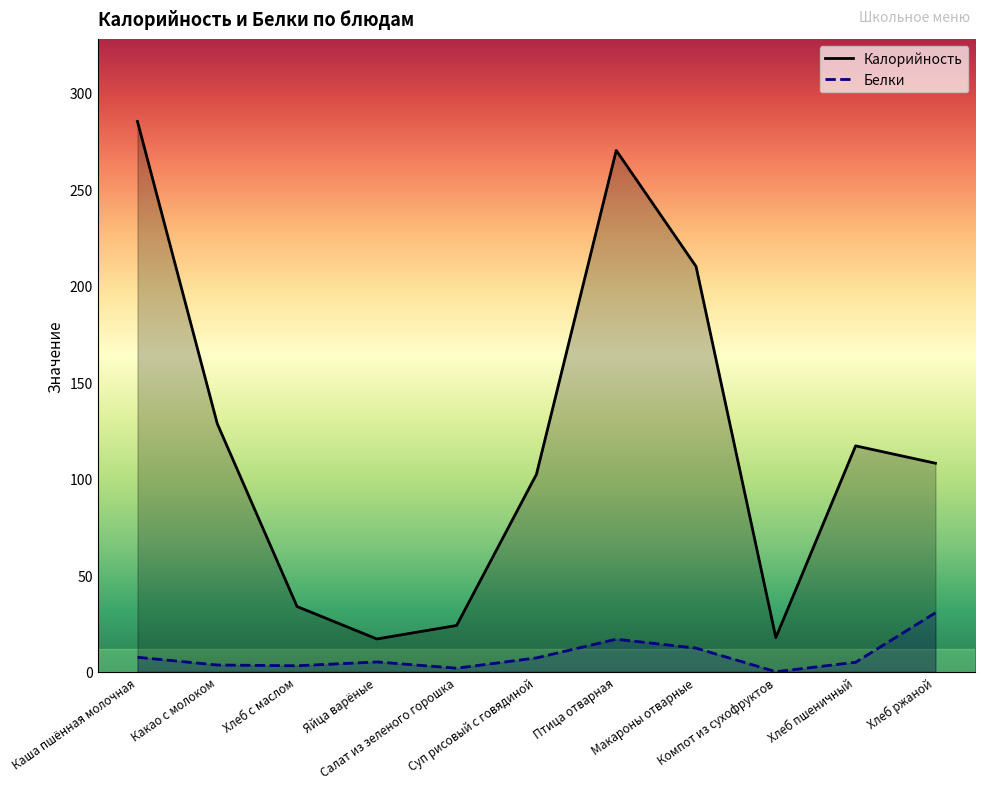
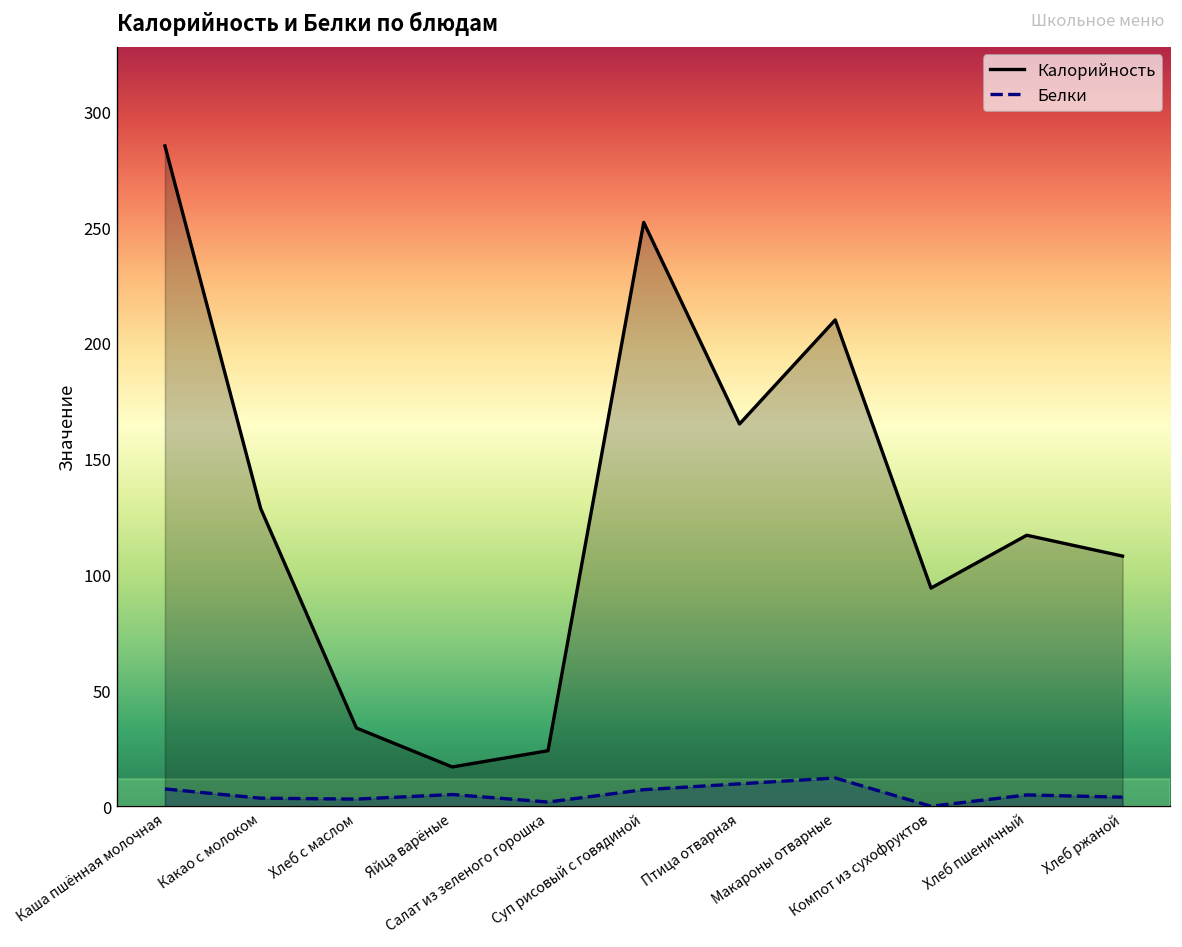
Калорийность, Суп рисовый с говядиной: 102 -> 252
Калорийность, Птица отварная: 270 -> 165
Белки, Птица отварная: 17 -> 10
Калорийность, Компот из сухофруктов: 18 -> 94
Белки, Хлеб ржаной: 31 -> 4
